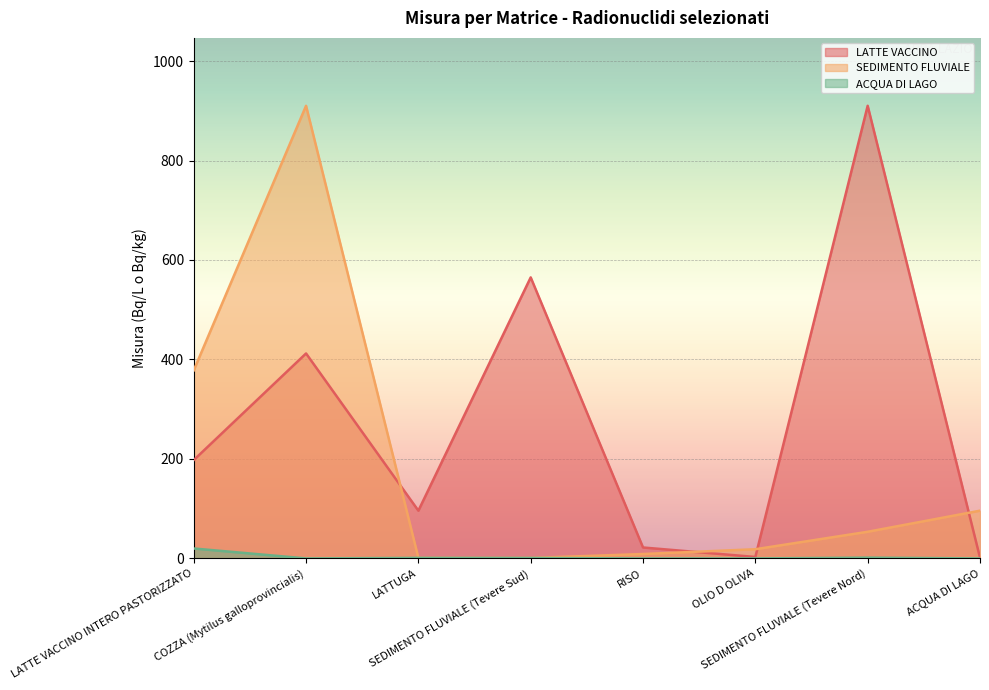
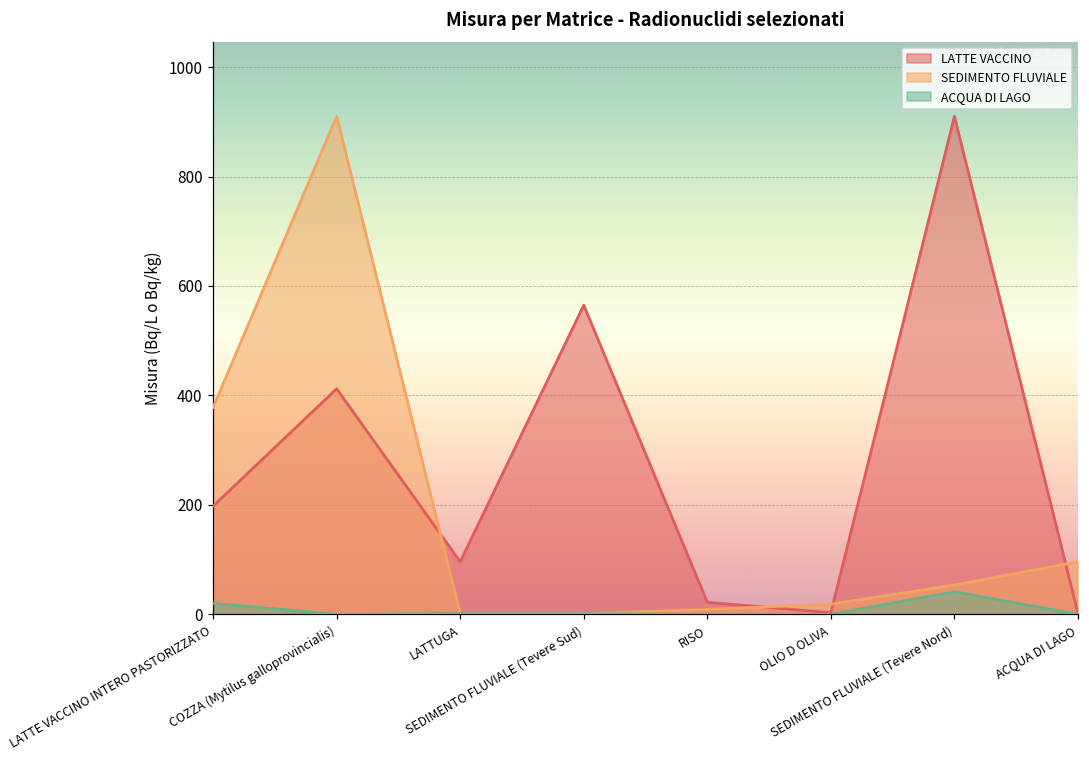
ACQUA DI LAGO, SEDIMENTO FLUVIALE (Tevere Nord): 0 -> 40
